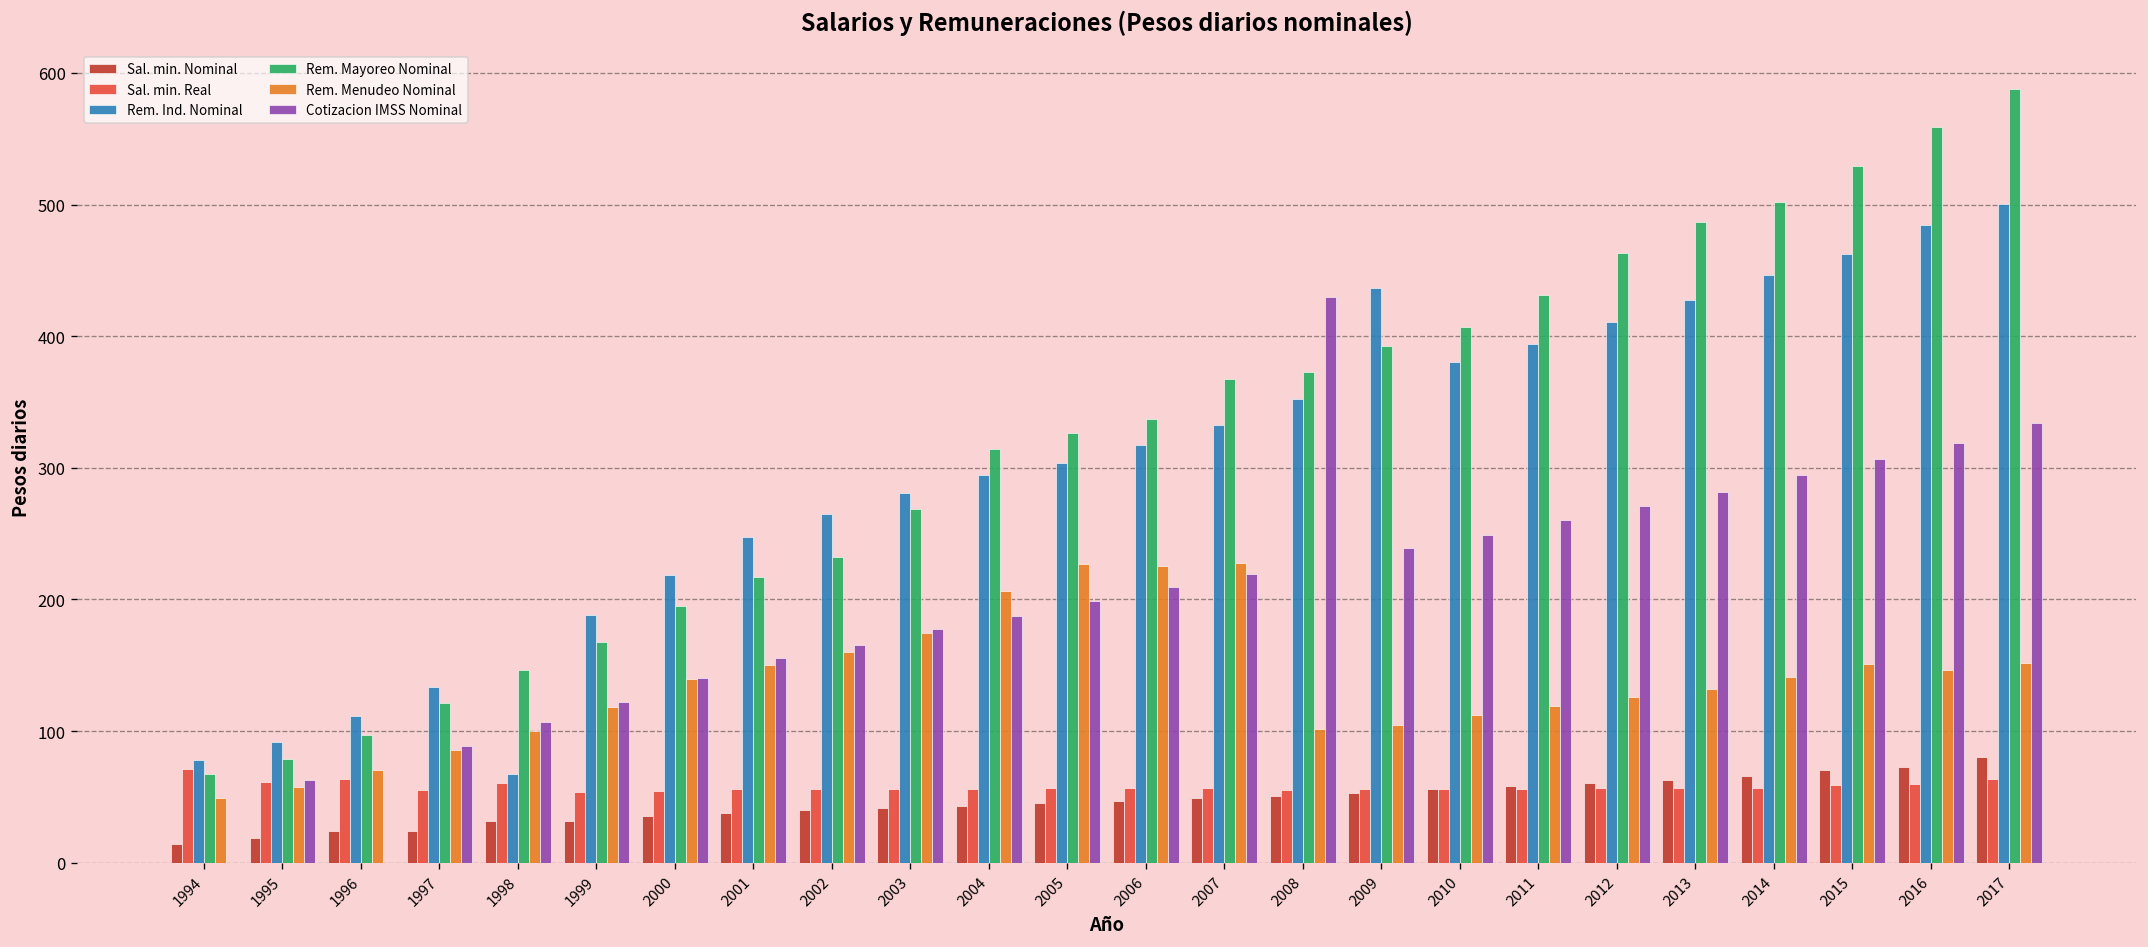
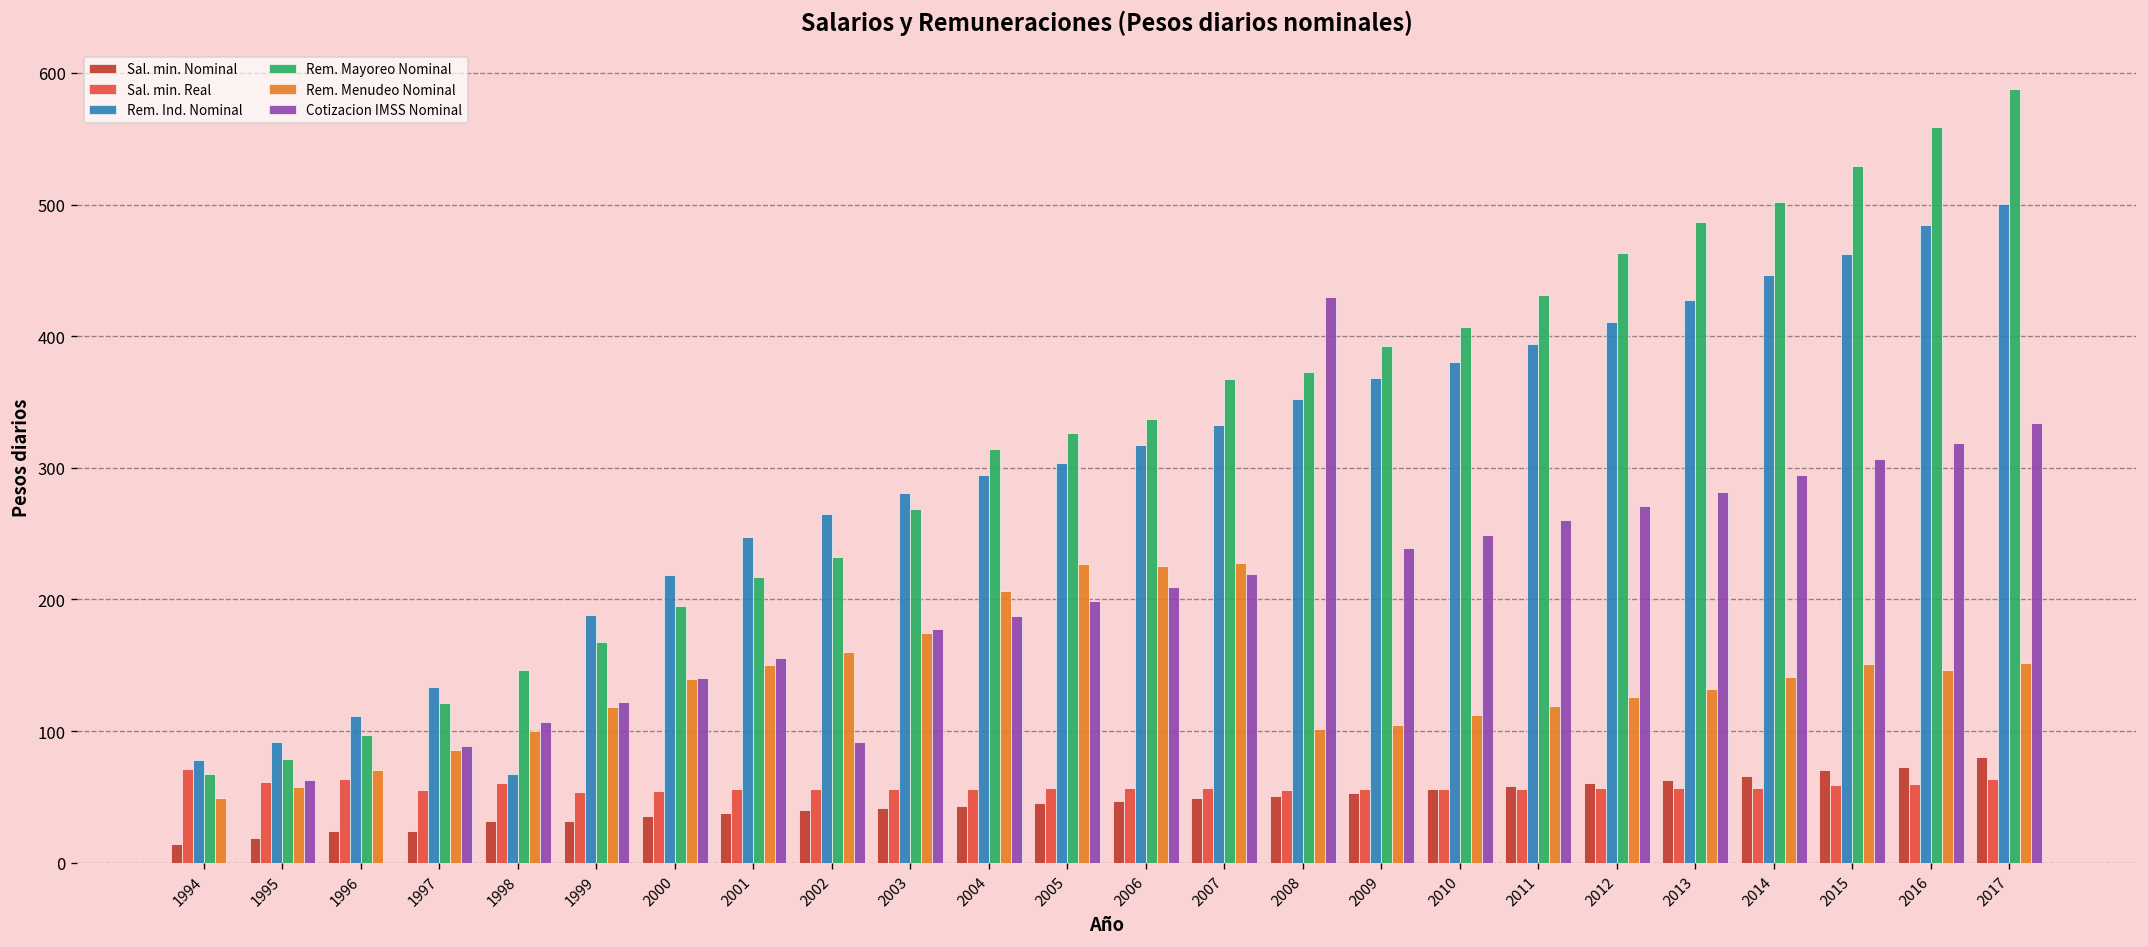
Cotizacion IMSS Nominal, 2002: 165 -> 92
Rem. Ind. Nominal, 2009: 437 -> 368
